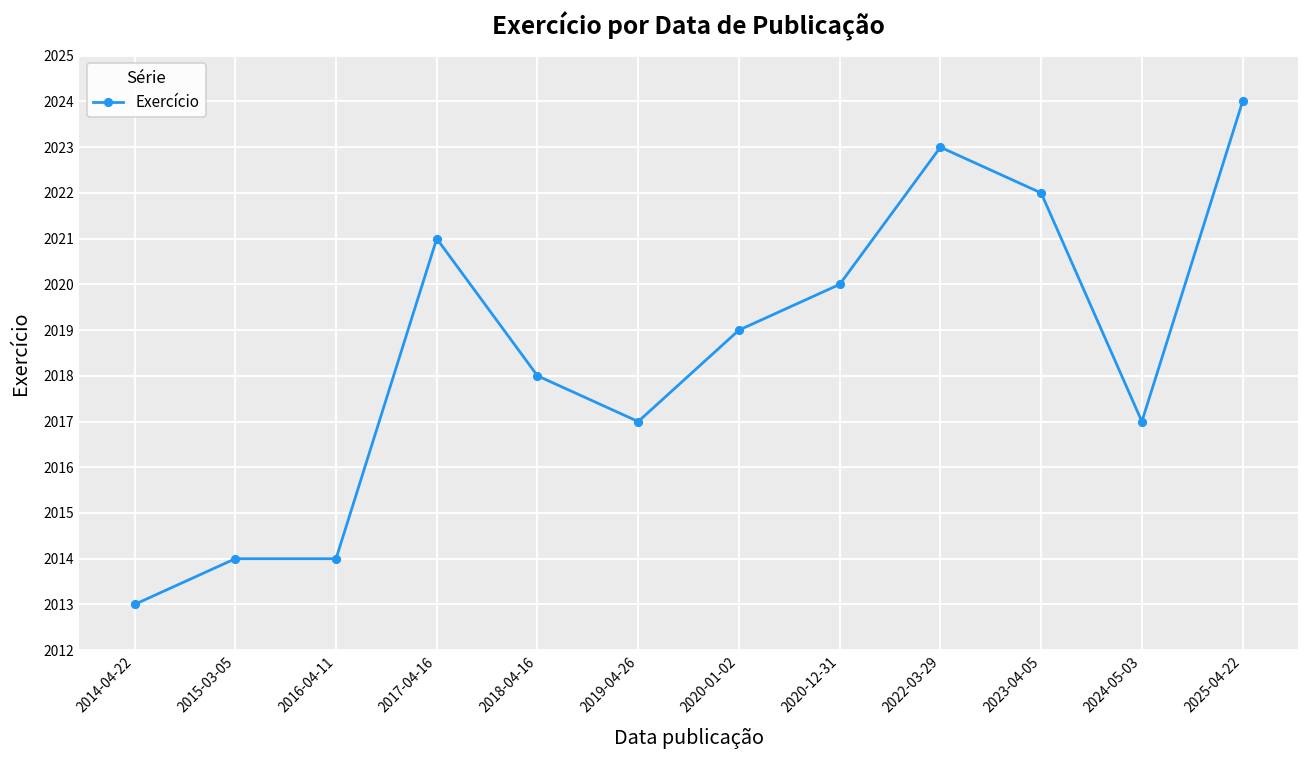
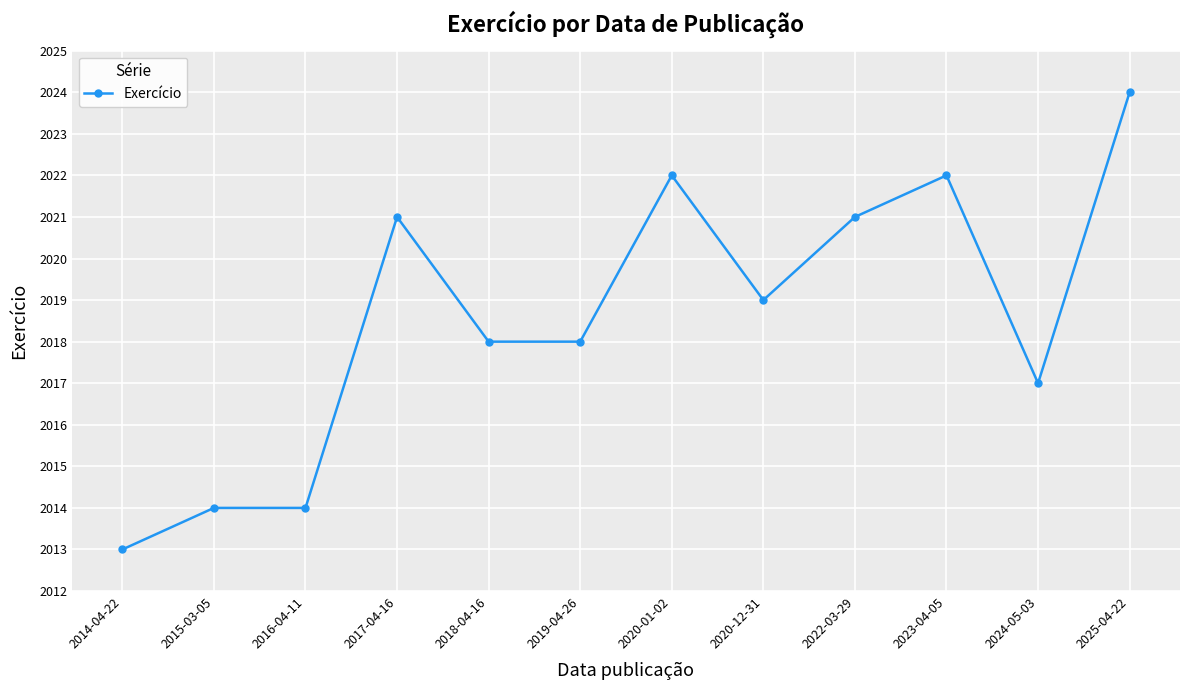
2019-04-26: 2017 -> 2018
2020-01-02: 2019 -> 2022
2020-12-31: 2020 -> 2019
2022-03-29: 2023 -> 2021
